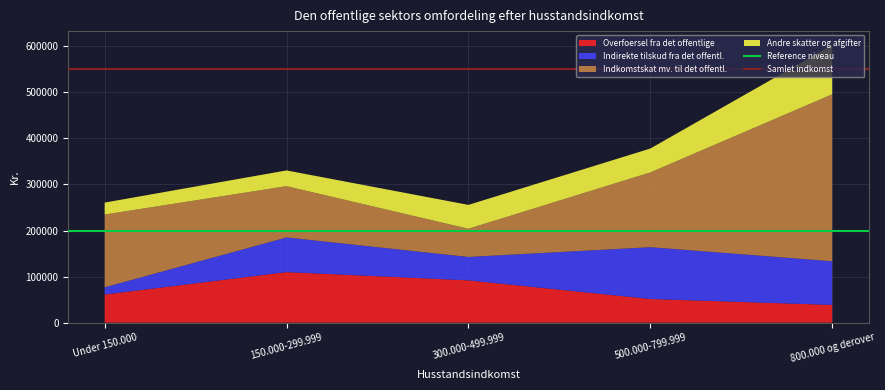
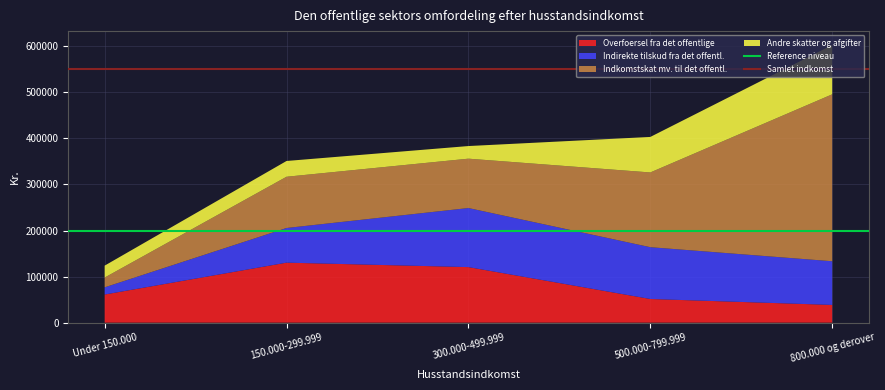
Indkomstskat mv. til det offentl., Under 150.000: 160000 -> 20000
Overfoersel fra det offentlige, 150.000-299.999: 110000 -> 130000
Overfoersel fra det offentlige, 300.000-499.999: 90000 -> 120000
Indirekte tilskud fra det offentl., 300.000-499.999: 50000 -> 130000
Indkomstskat mv. til det offentl., 300.000-499.999: 60000 -> 110000
Andre skatter og afgifter, 300.000-499.999: 50000 -> 30000
Andre skatter og afgifter, 500.000-799.999: 50000 -> 80000
